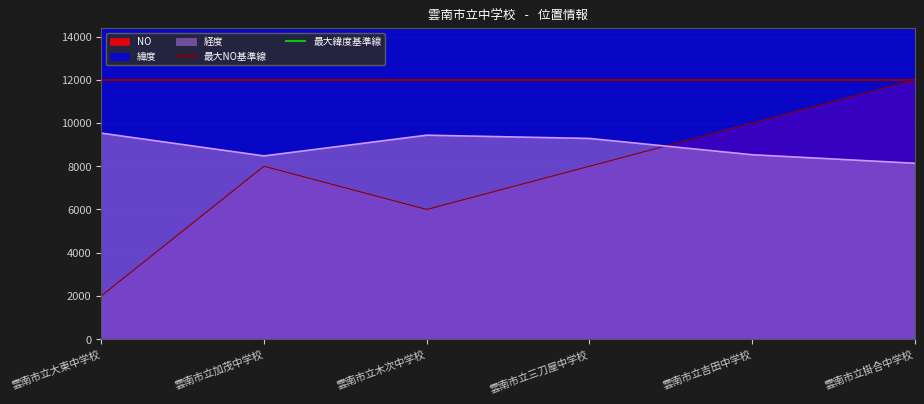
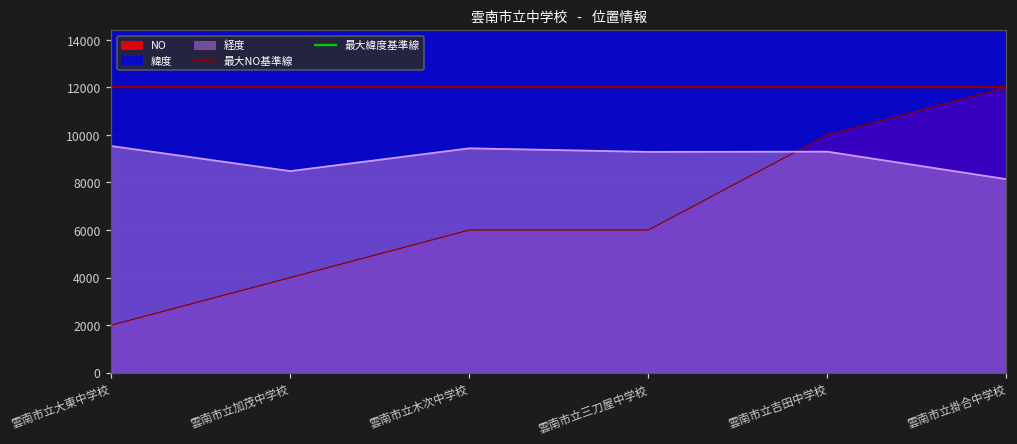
NO, 雲南市立加茂中学校: 8000 -> 4000
NO, 雲南市立三刀屋中学校: 8000 -> 6000
経度, 雲南市立吉田中学校: 8500 -> 9300
